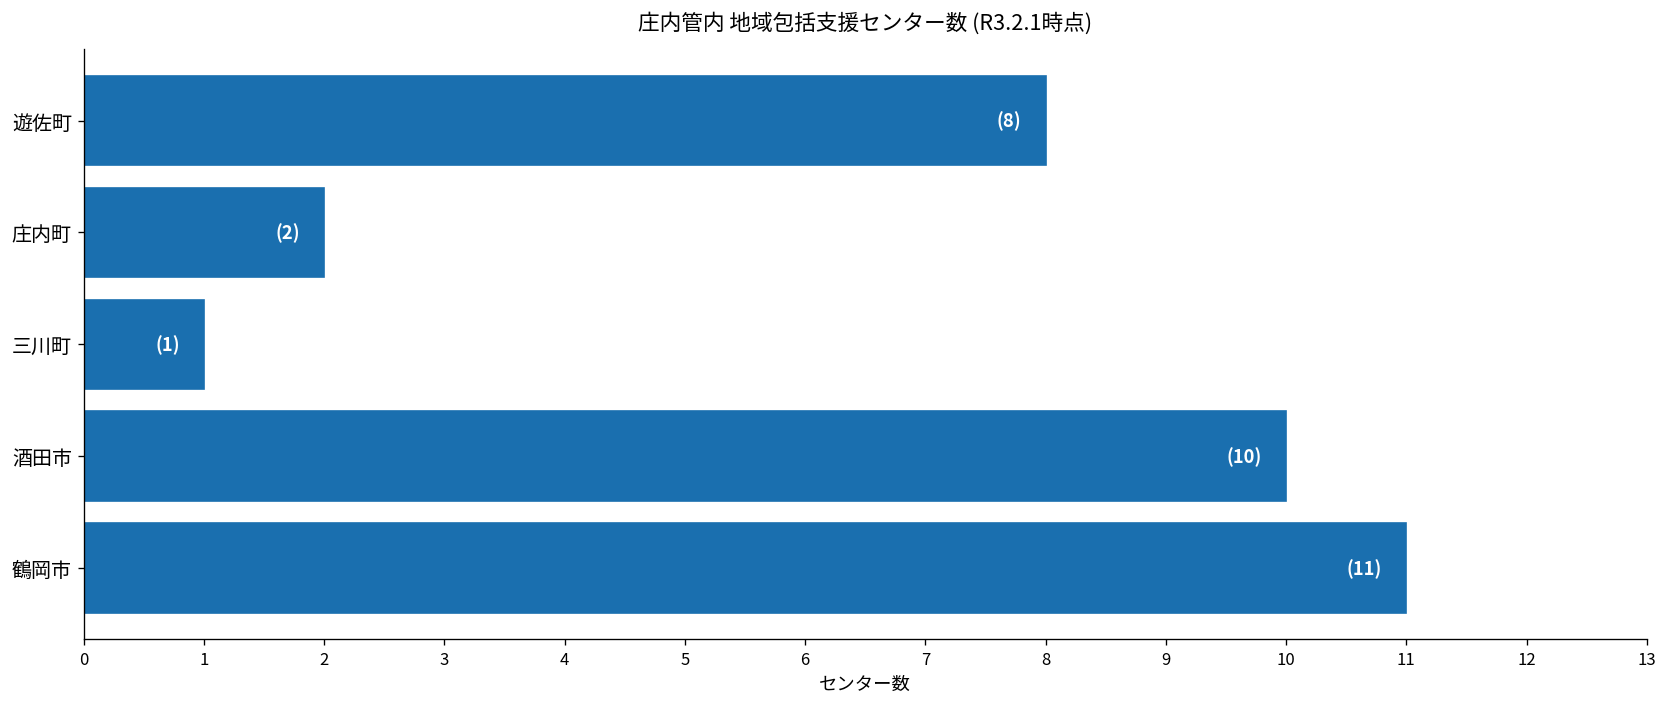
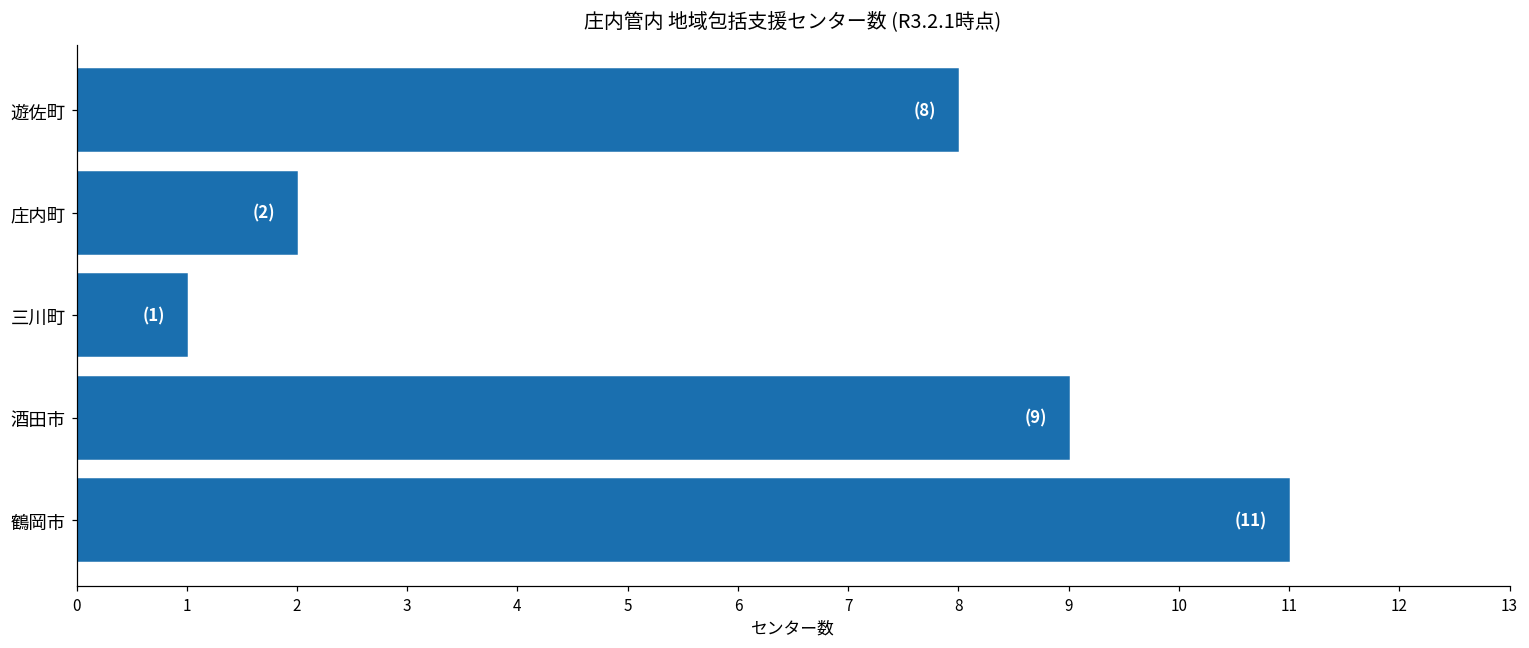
酒田市: (10) -> (9)
